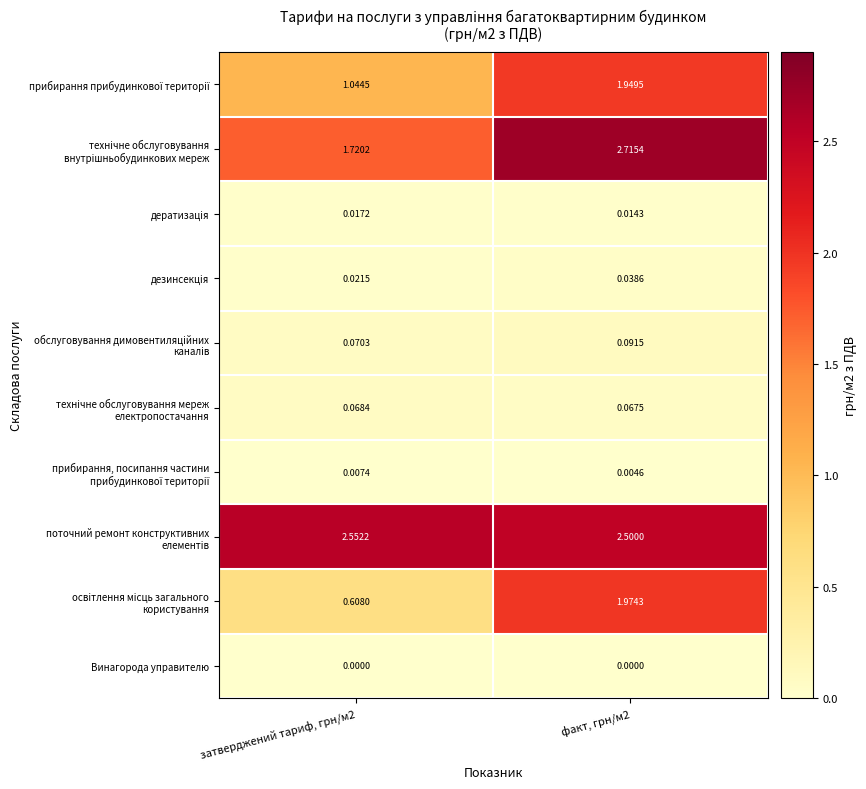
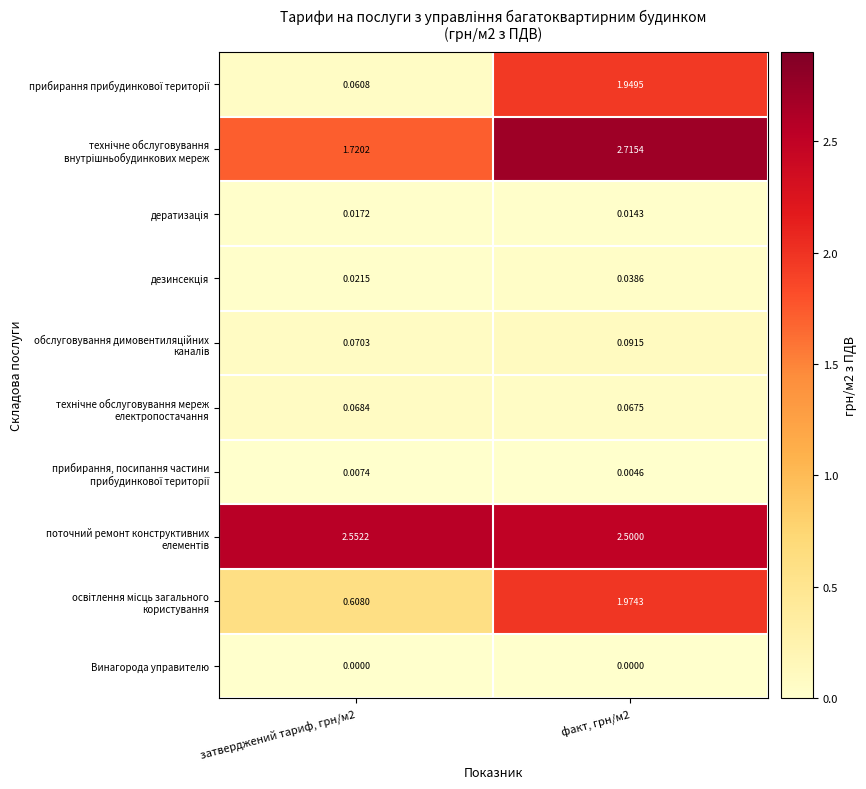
прибирання прибудинкової території, затверджений тариф, грн/м2: 1.0445 -> 0.0608
